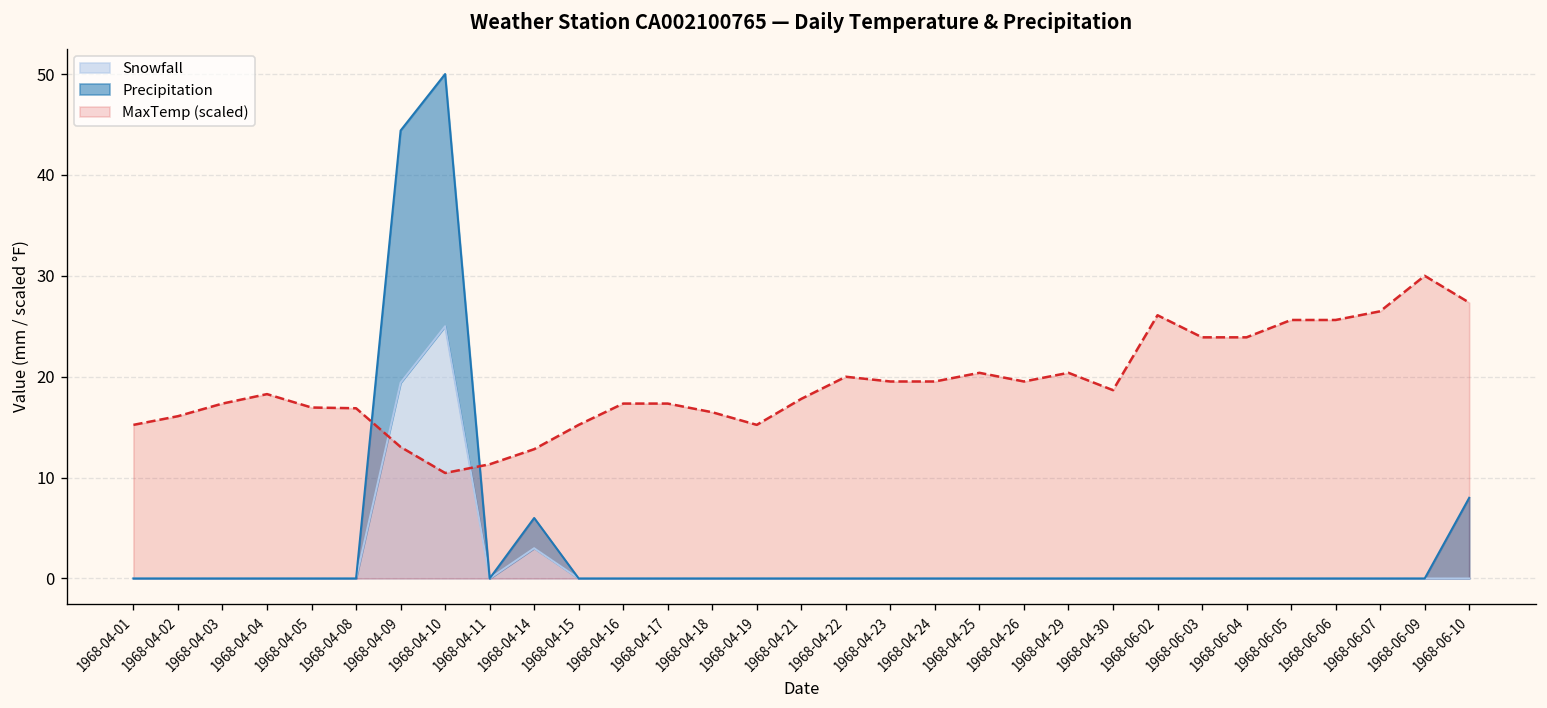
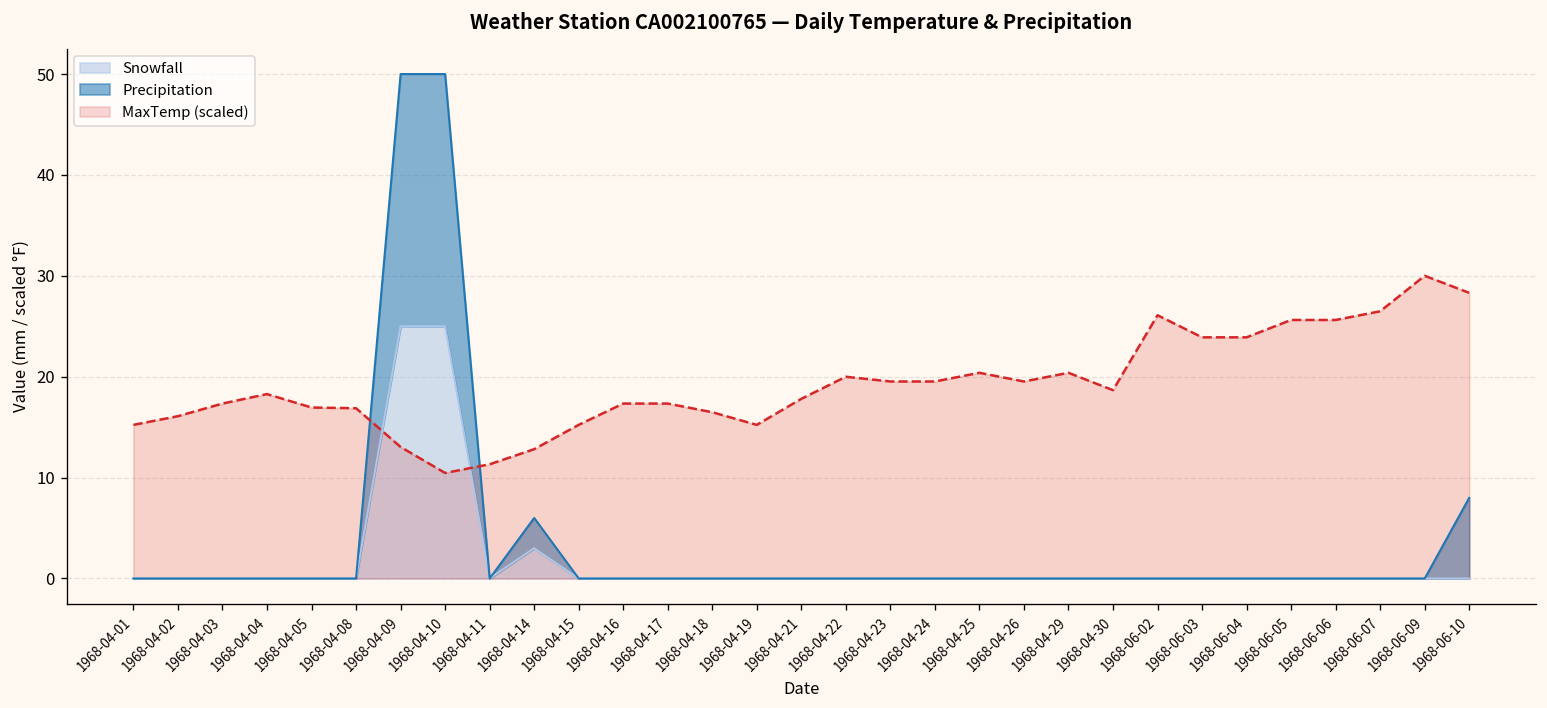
Snowfall, 1968-04-09: 19 -> 25
MaxTemp (scaled), 1968-06-10: 27 -> 28
